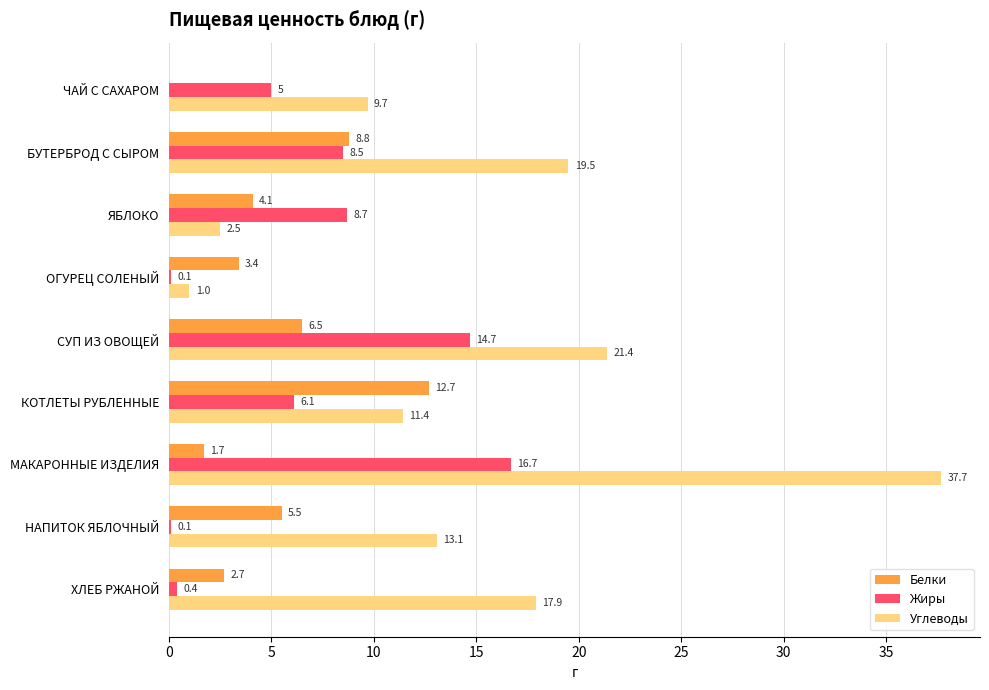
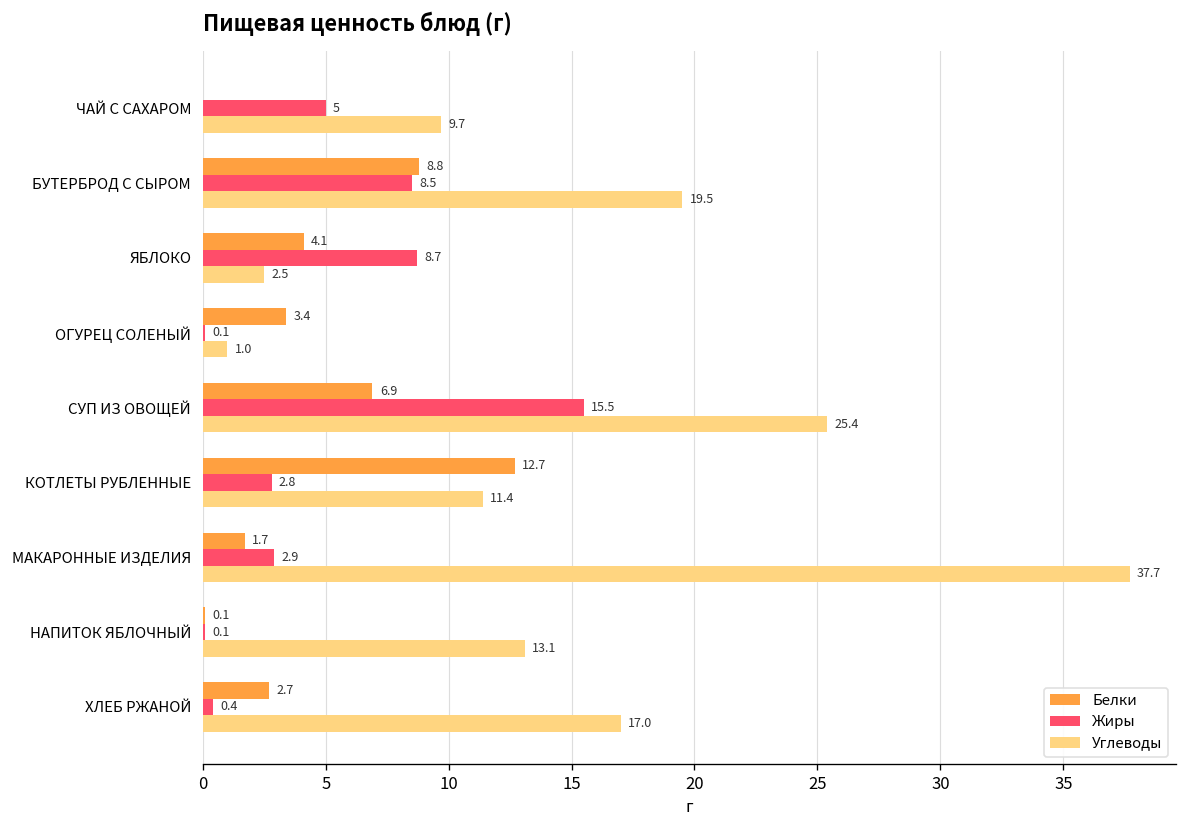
Белки, СУП ИЗ ОВОЩЕЙ: 6.5 -> 6.9
Жиры, СУП ИЗ ОВОЩЕЙ: 14.7 -> 15.5
Углеводы, СУП ИЗ ОВОЩЕЙ: 21.4 -> 25.4
Жиры, КОТЛЕТЫ РУБЛЕННЫЕ: 6.1 -> 2.8
Жиры, МАКАРОННЫЕ ИЗДЕЛИЯ: 16.7 -> 2.9
Белки, НАПИТОК ЯБЛОЧНЫЙ: 5.5 -> 0.1
Углеводы, ХЛЕБ РЖАНОЙ: 17.9 -> 17.0
